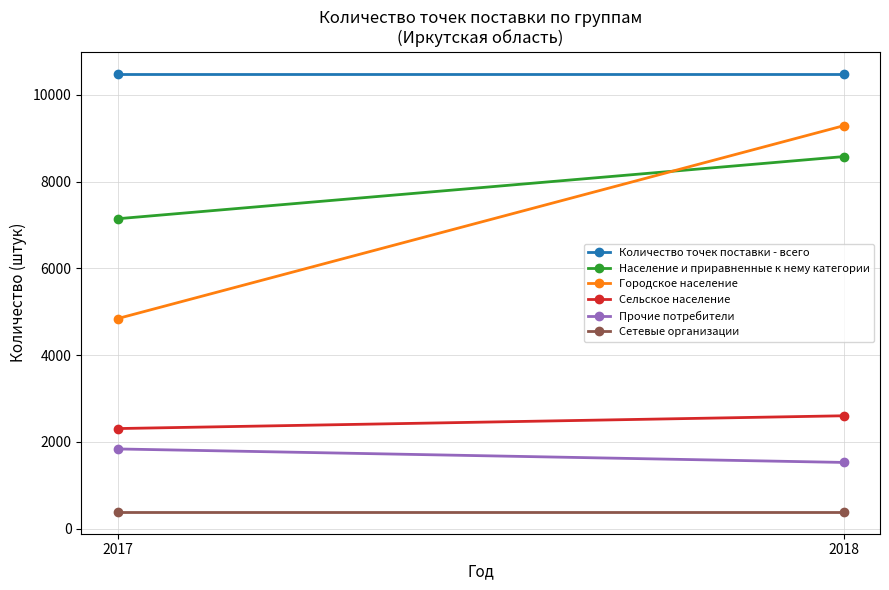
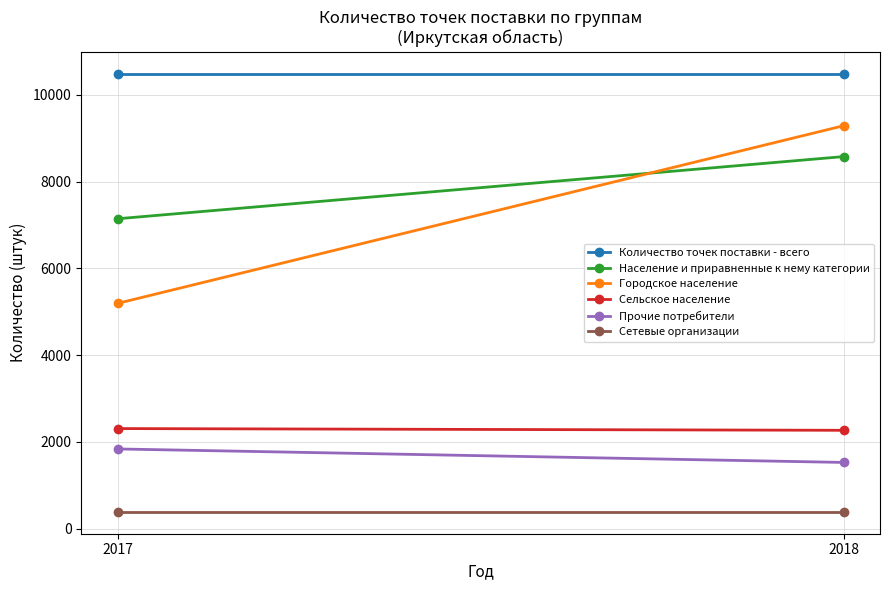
Городское население, 2017: 4800 -> 5200
Сельское население, 2018: 2600 -> 2300
